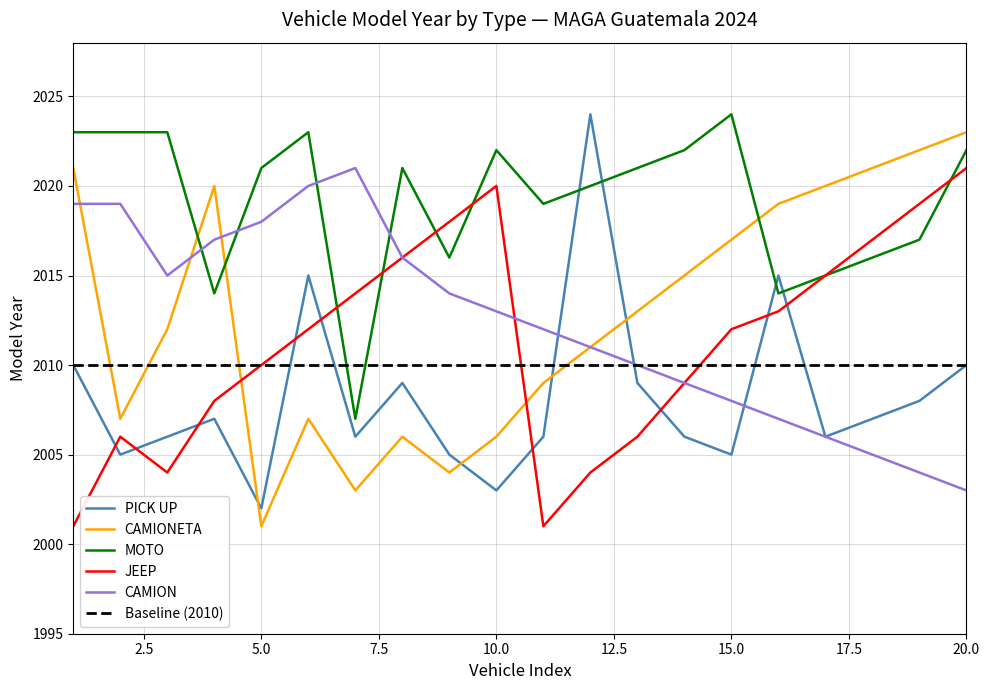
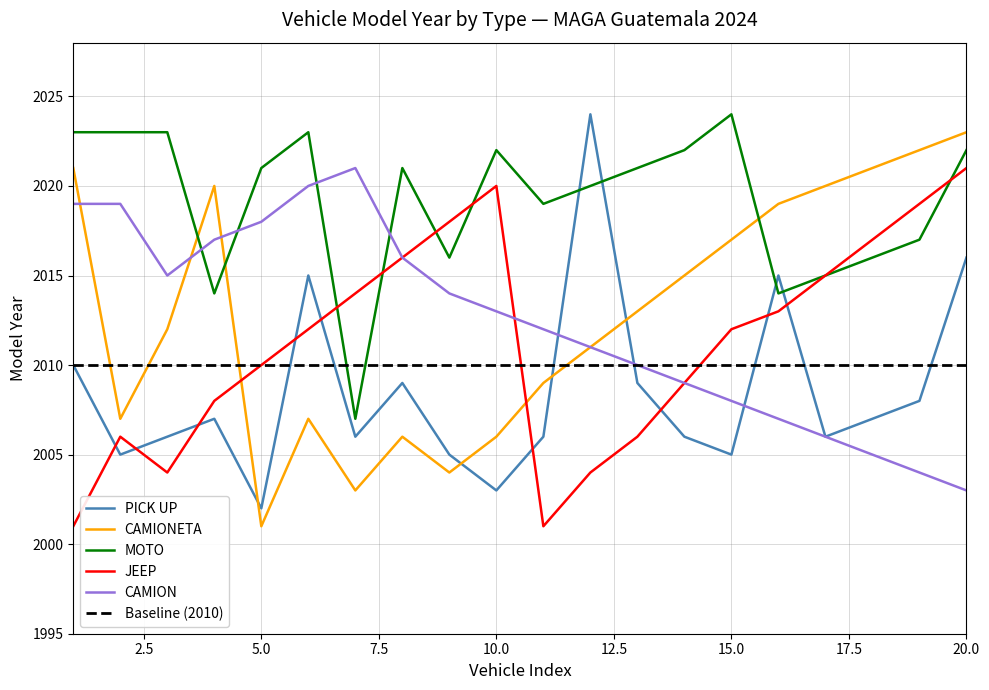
PICK UP, 20.0: 2010 -> 2016
